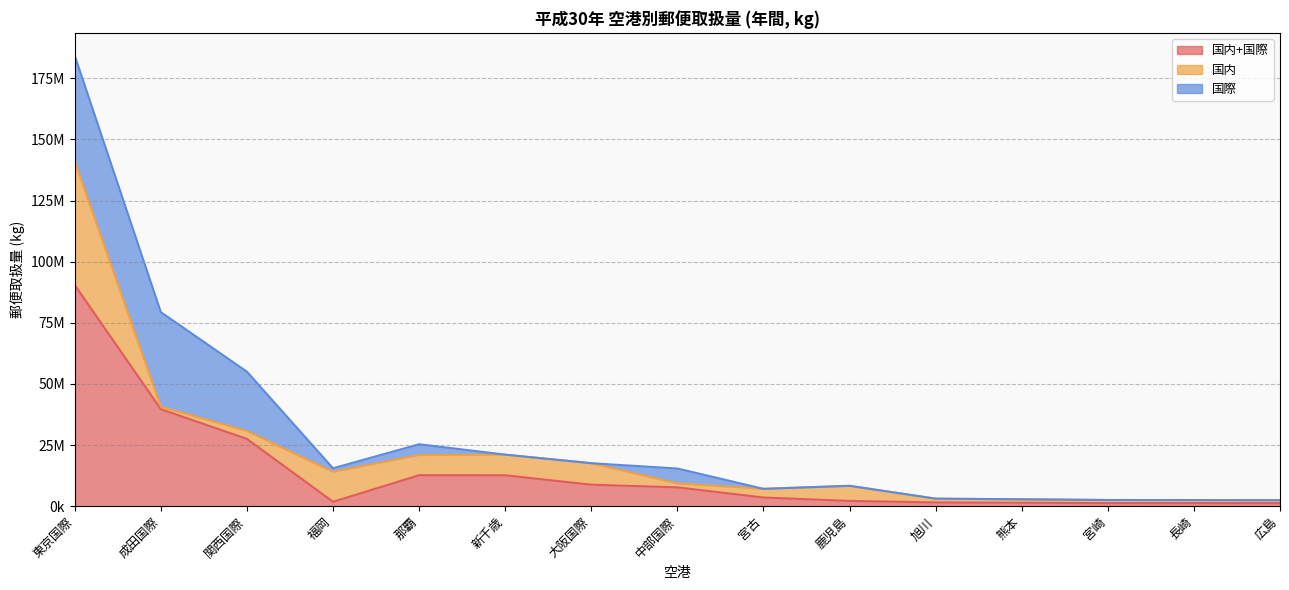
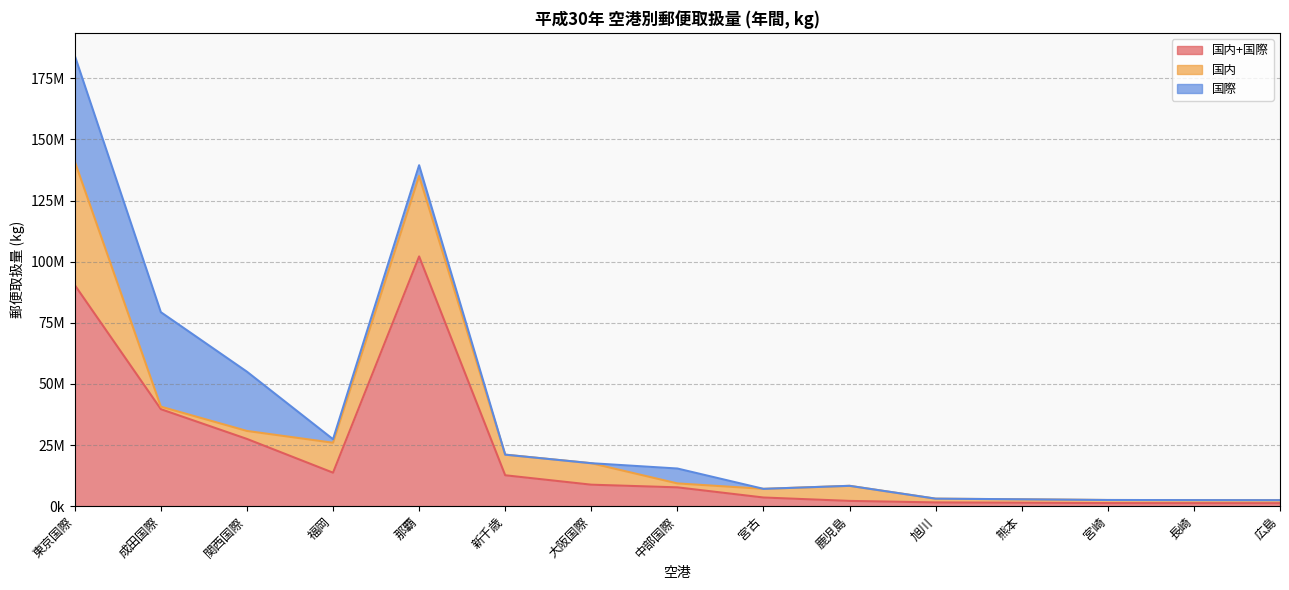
国内+国際, 福岡: 2000000 -> 14000000
国内+国際, 那覇: 13000000 -> 102000000
国内, 那覇: 8000000 -> 33000000
